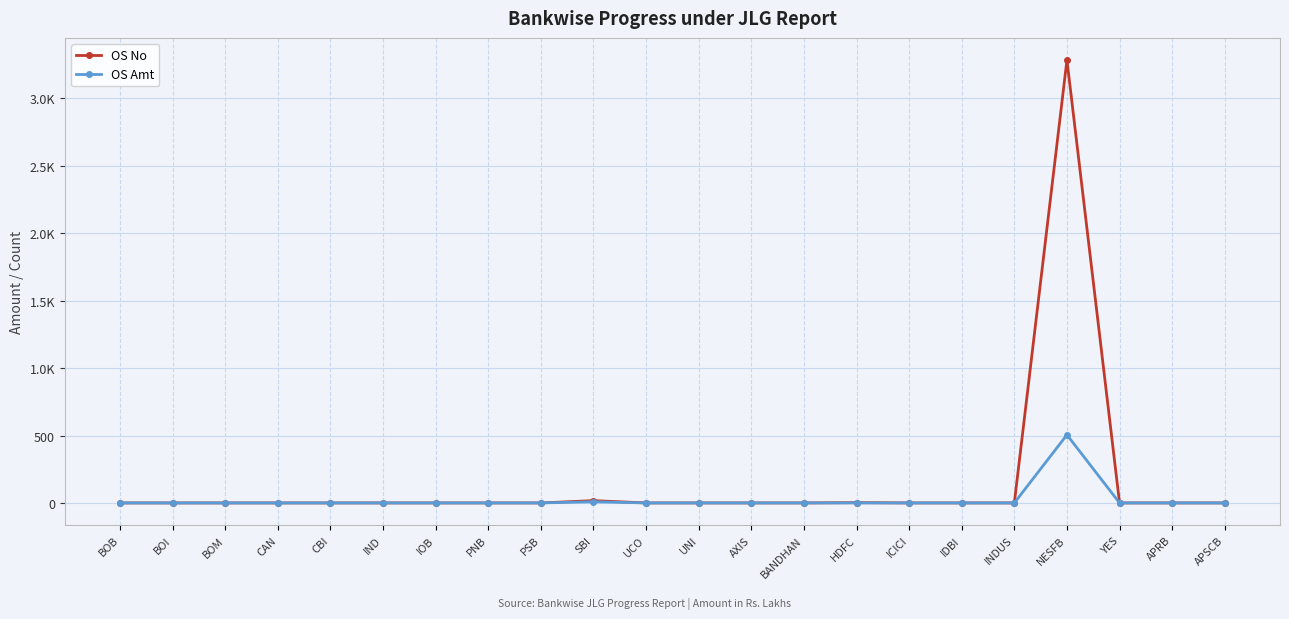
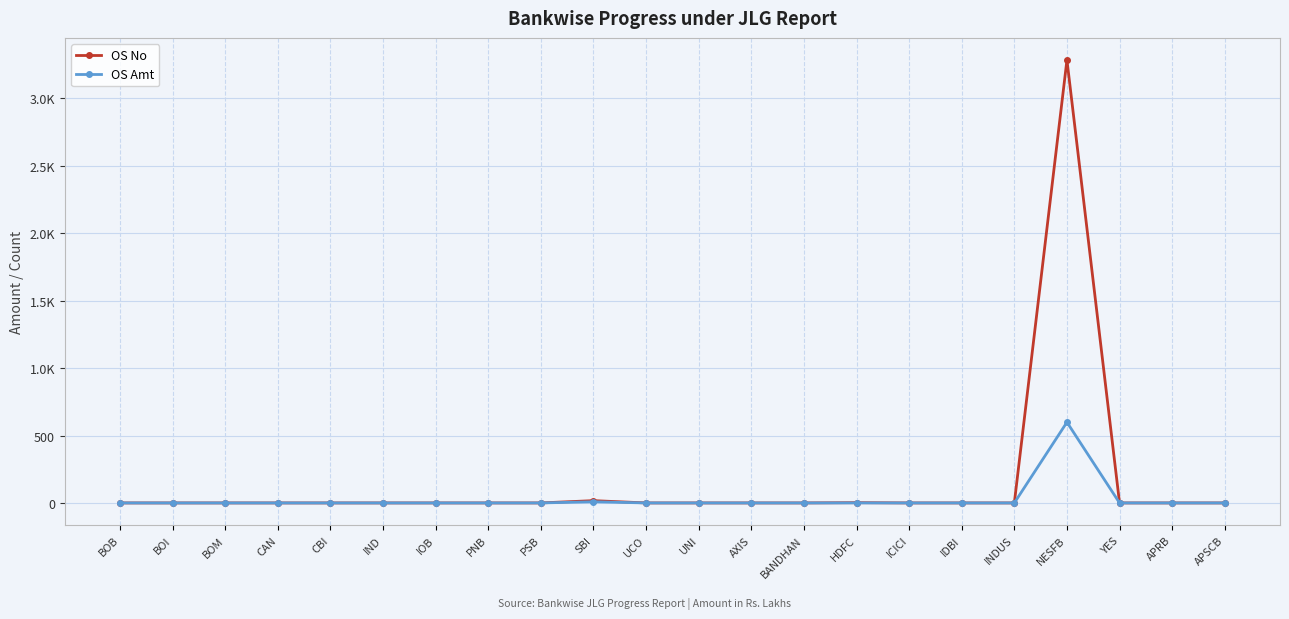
OS Amt, NESFB: 500 -> 600
